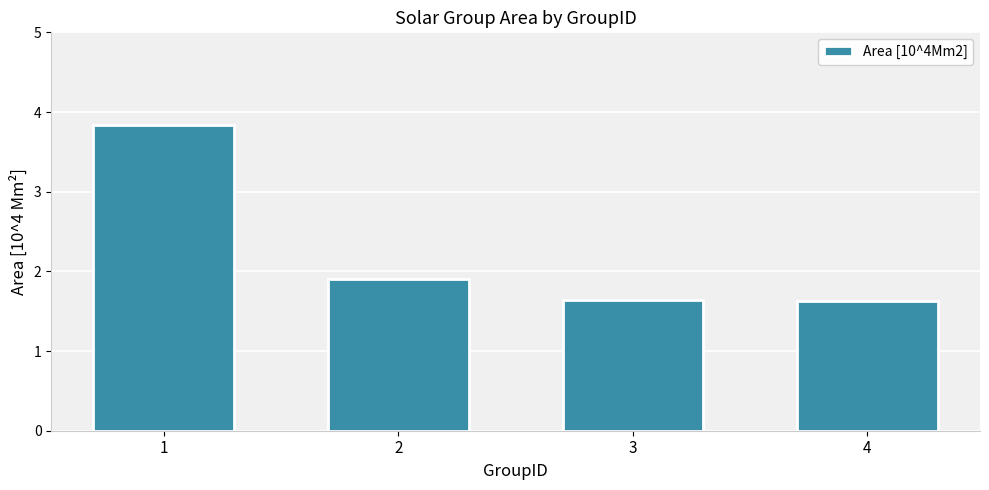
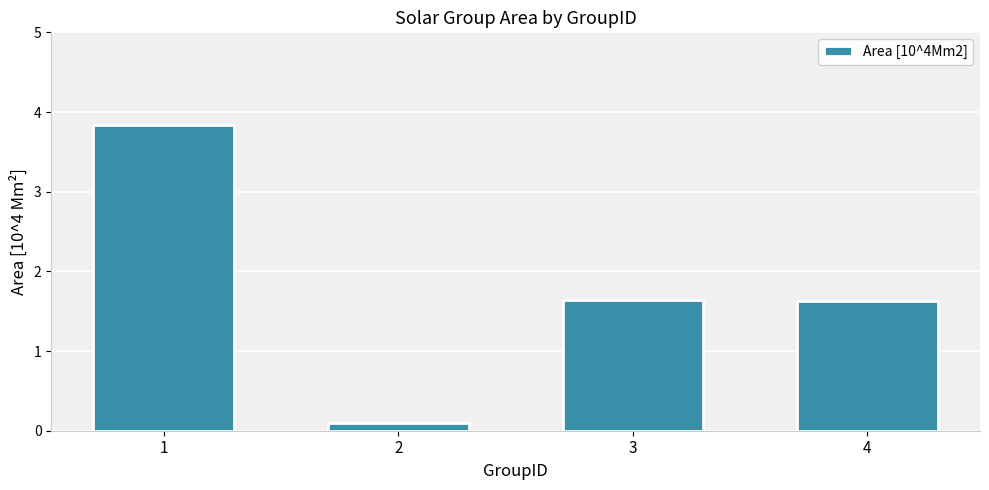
2: 1.9 -> 0.1
